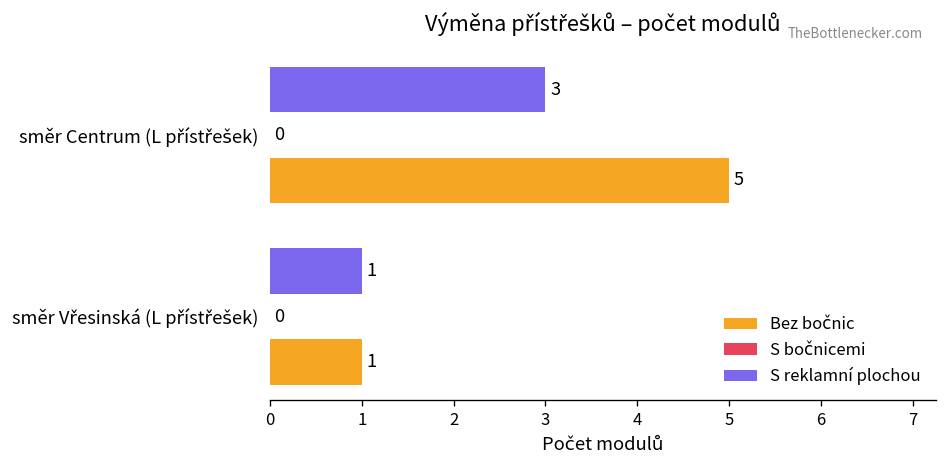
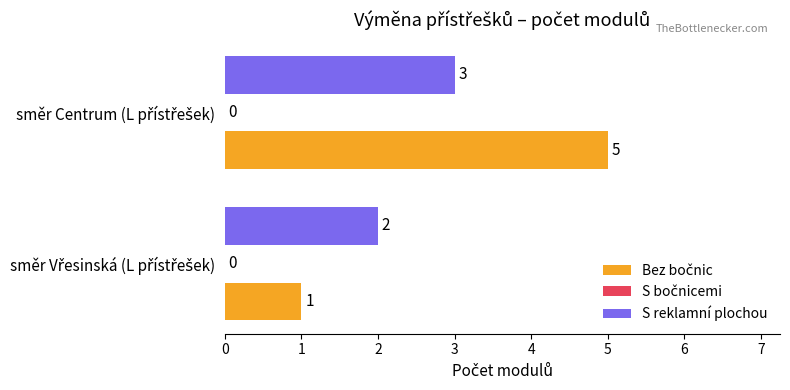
S reklamní plochou, směr Vřesinská (L přístřešek): 1 -> 2
